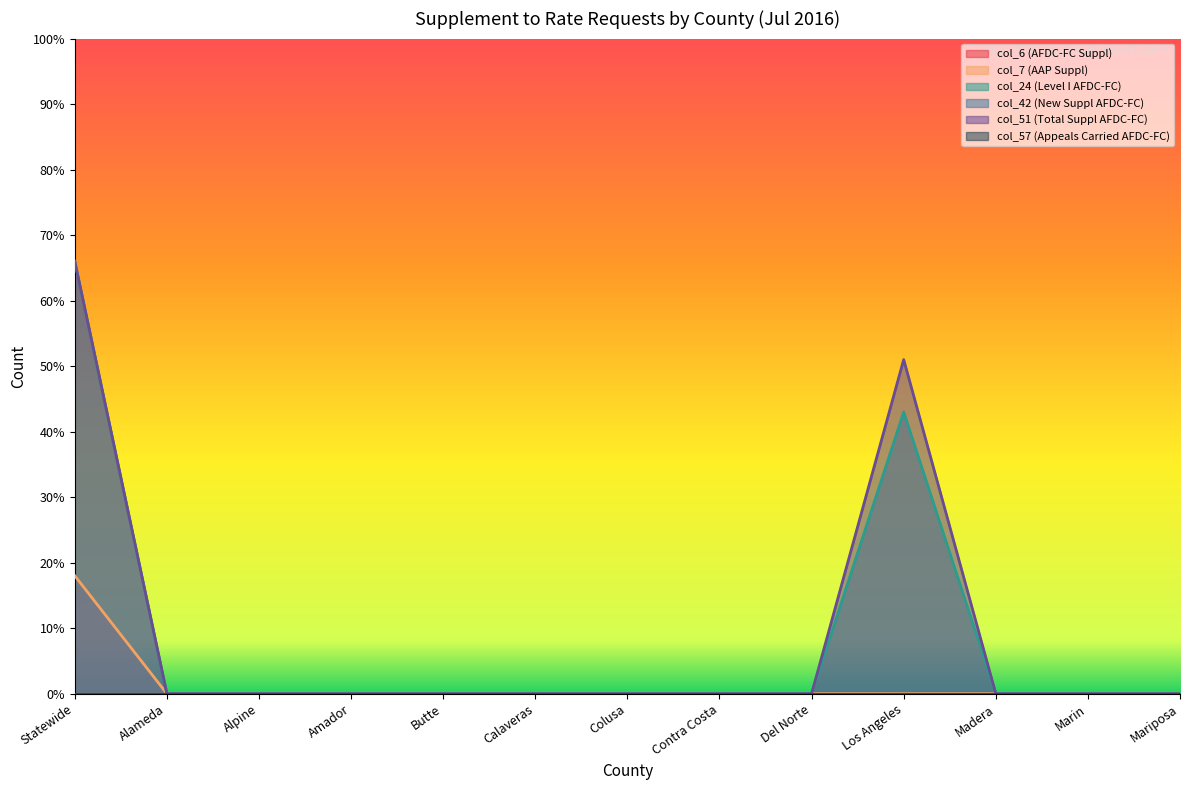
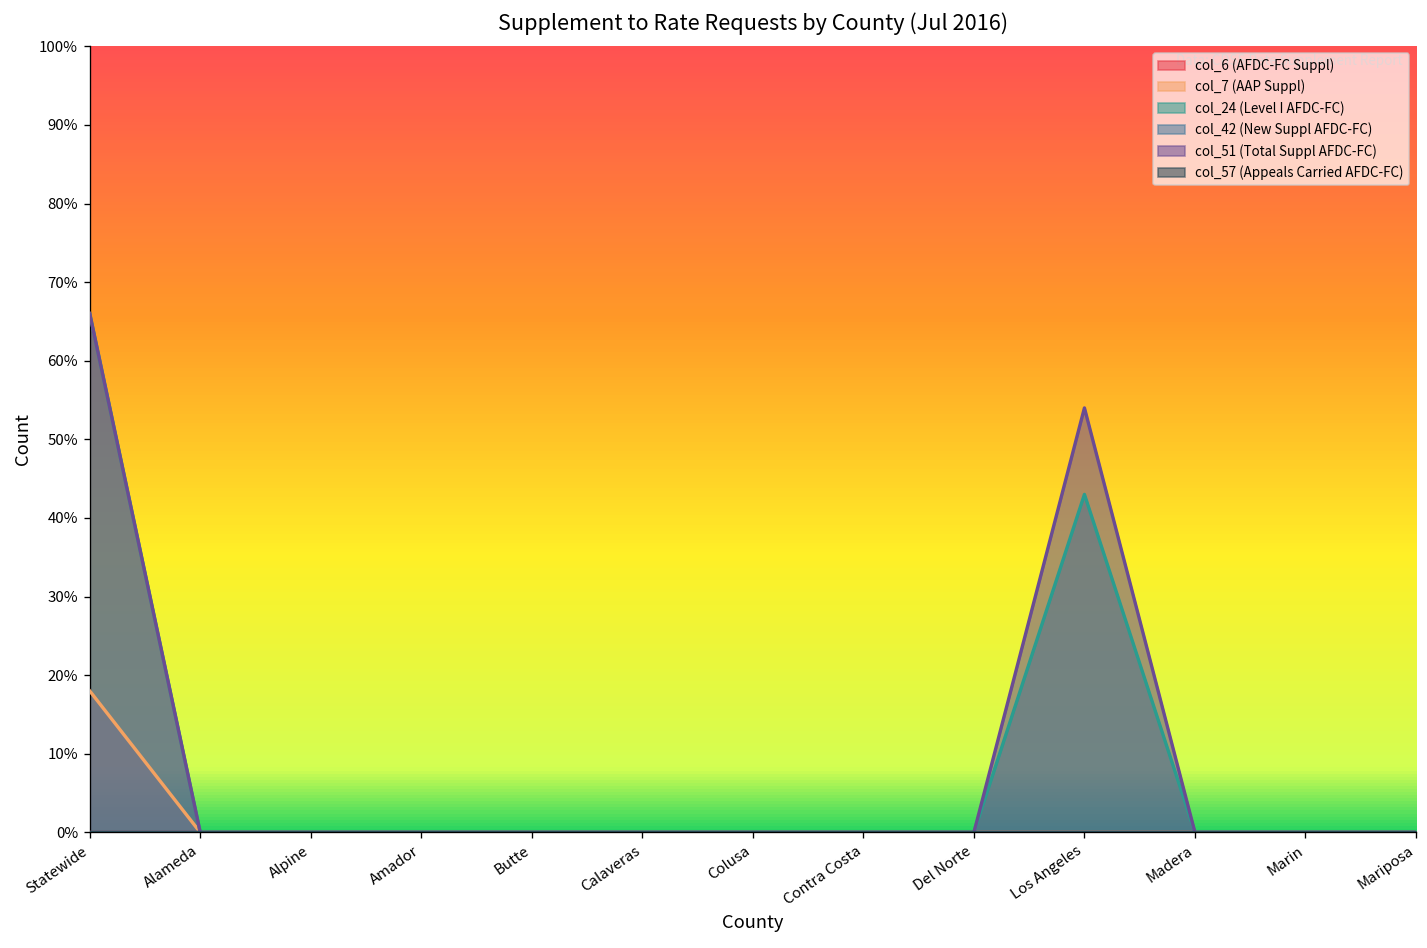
col_51 (Total Suppl AFDC-FC), Los Angeles: 51% -> 54%
